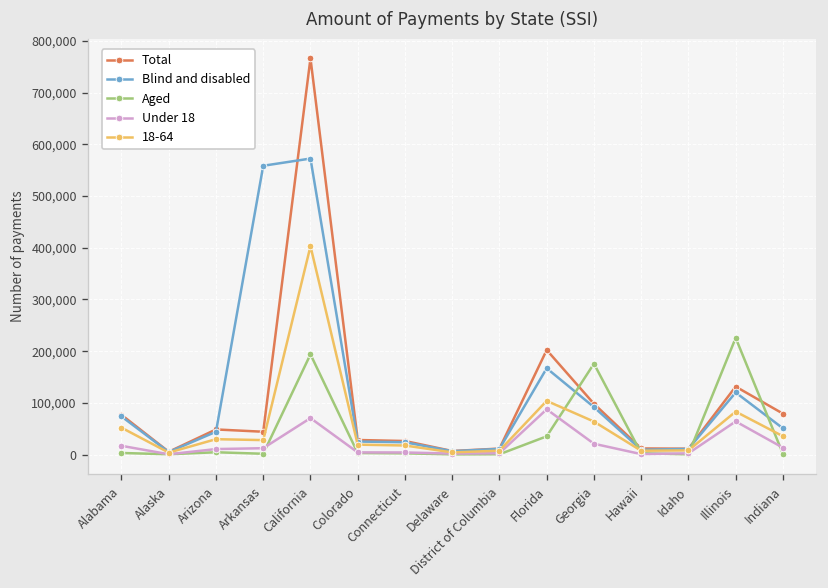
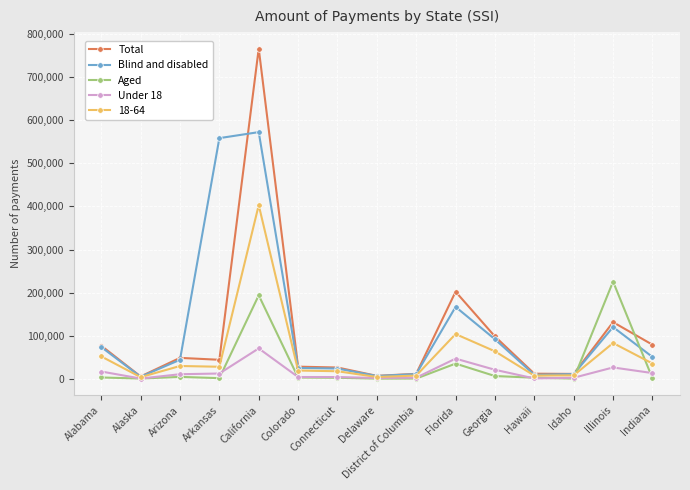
Under 18, Florida: 90,000 -> 50,000
Aged, Georgia: 180,000 -> 10,000
Under 18, Illinois: 60,000 -> 30,000
